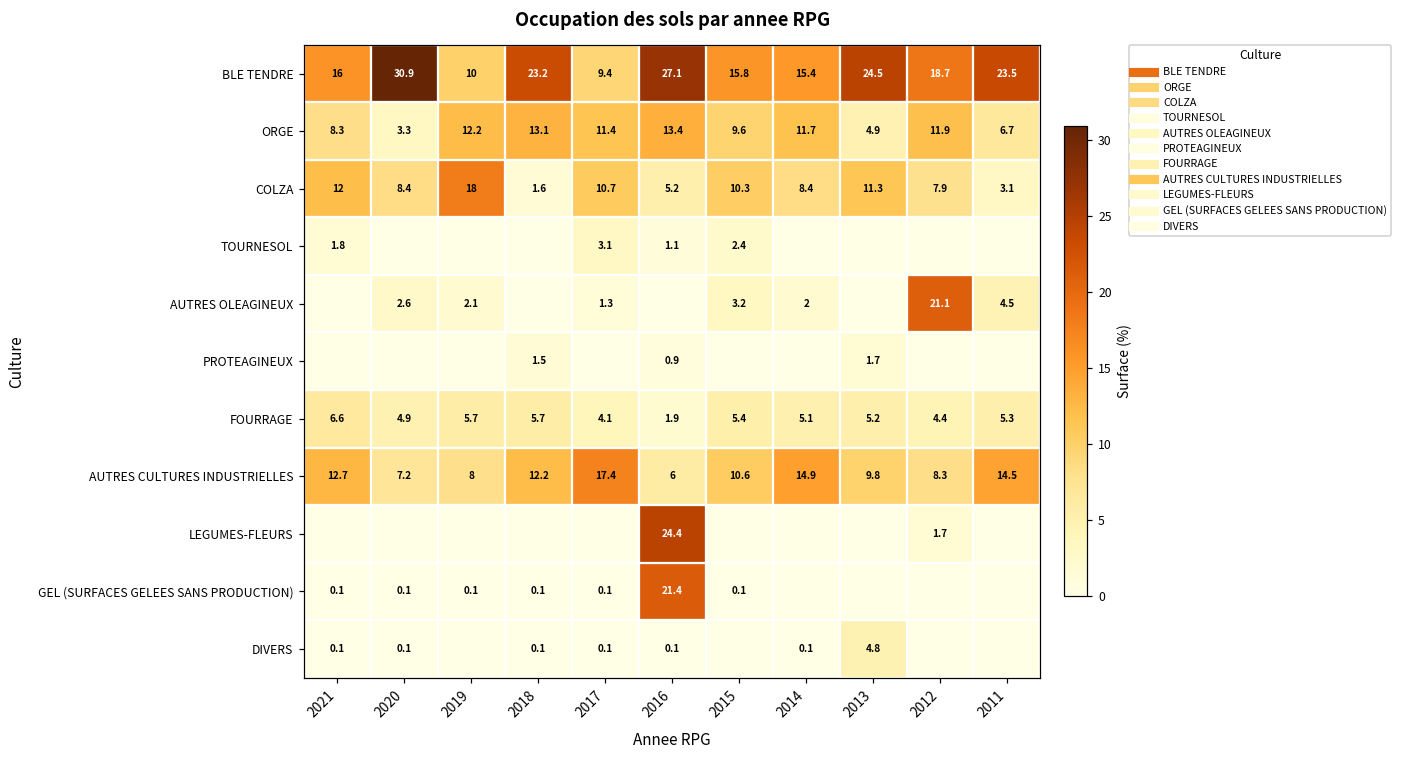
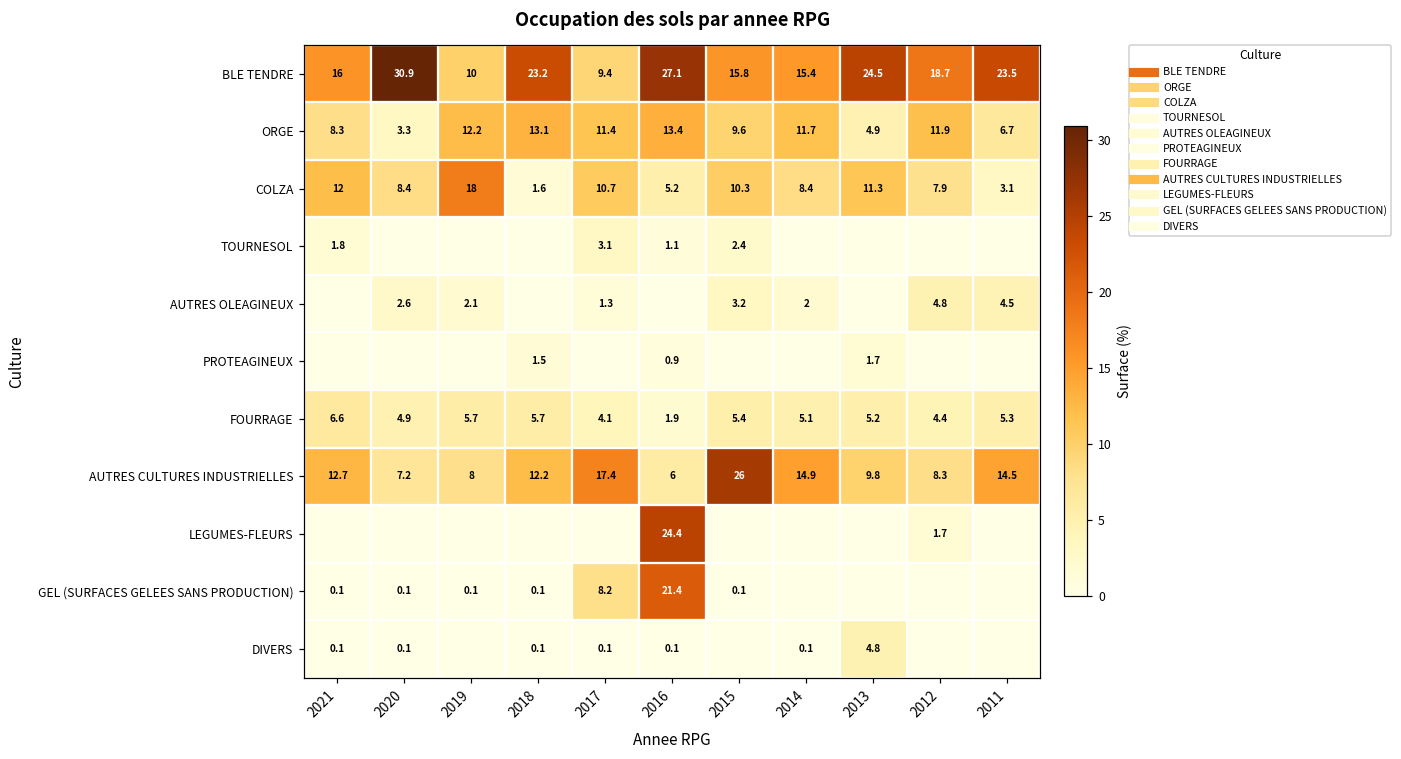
AUTRES OLEAGINEUX, 2012: 21.1 -> 4.8
AUTRES CULTURES INDUSTRIELLES, 2015: 10.6 -> 26
GEL (SURFACES GELEES SANS PRODUCTION), 2017: 0.1 -> 8.2
